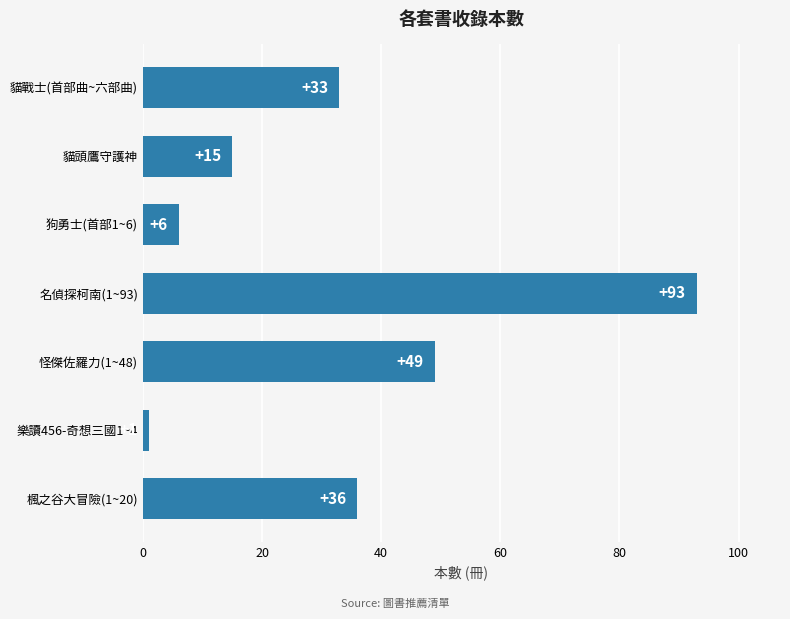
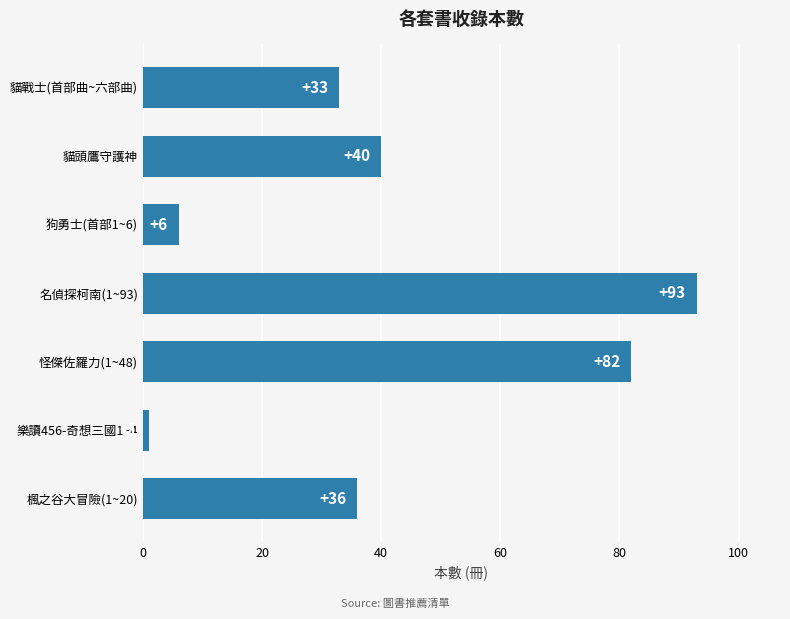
貓頭鷹守護神: +15 -> +40
怪傑佐羅力(1~48): +49 -> +82
